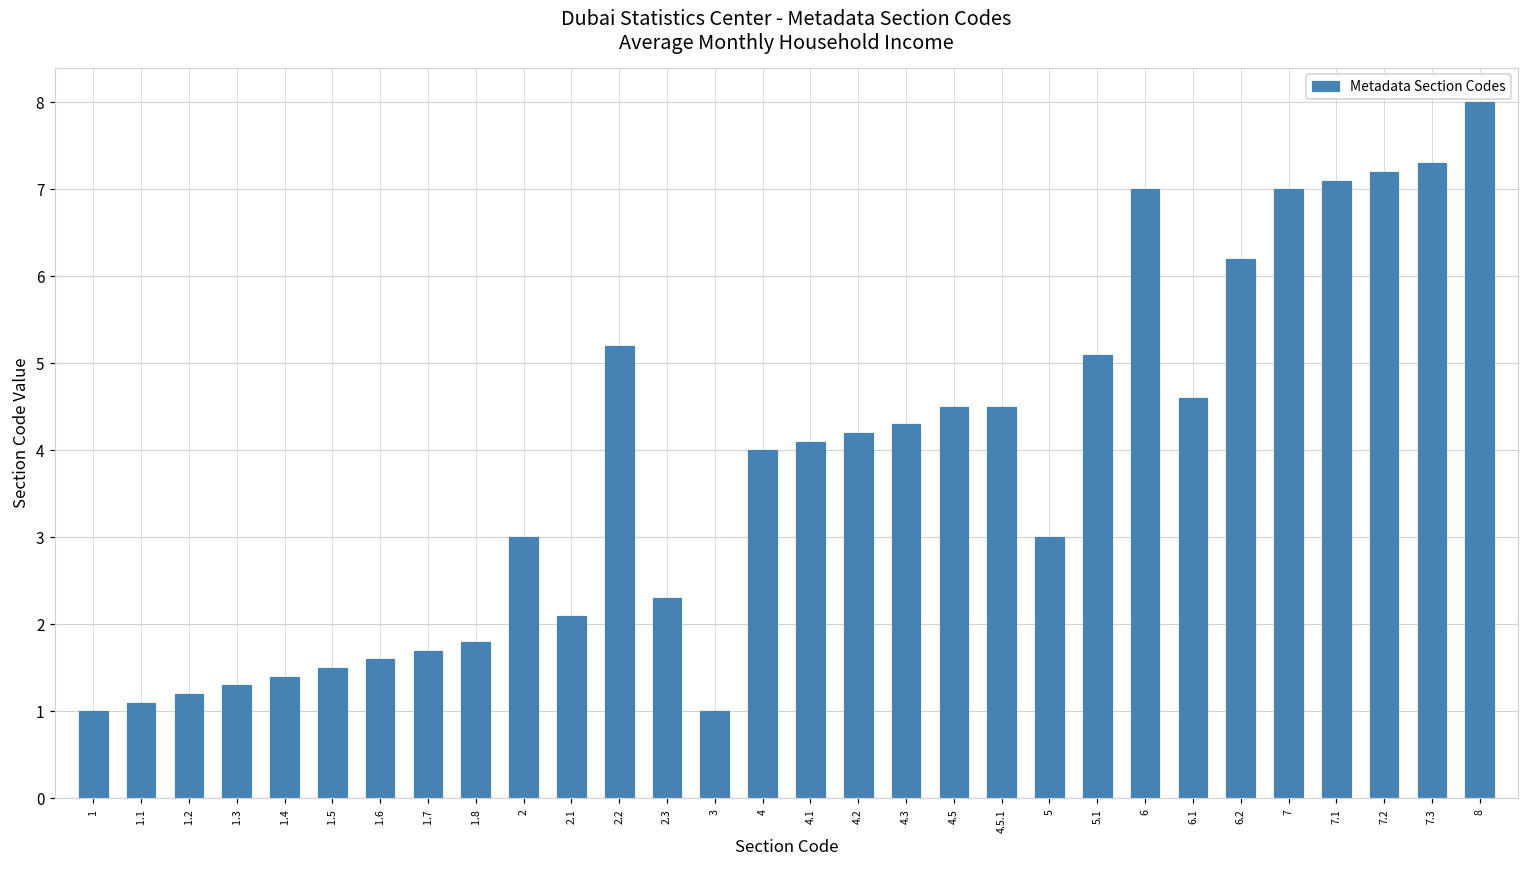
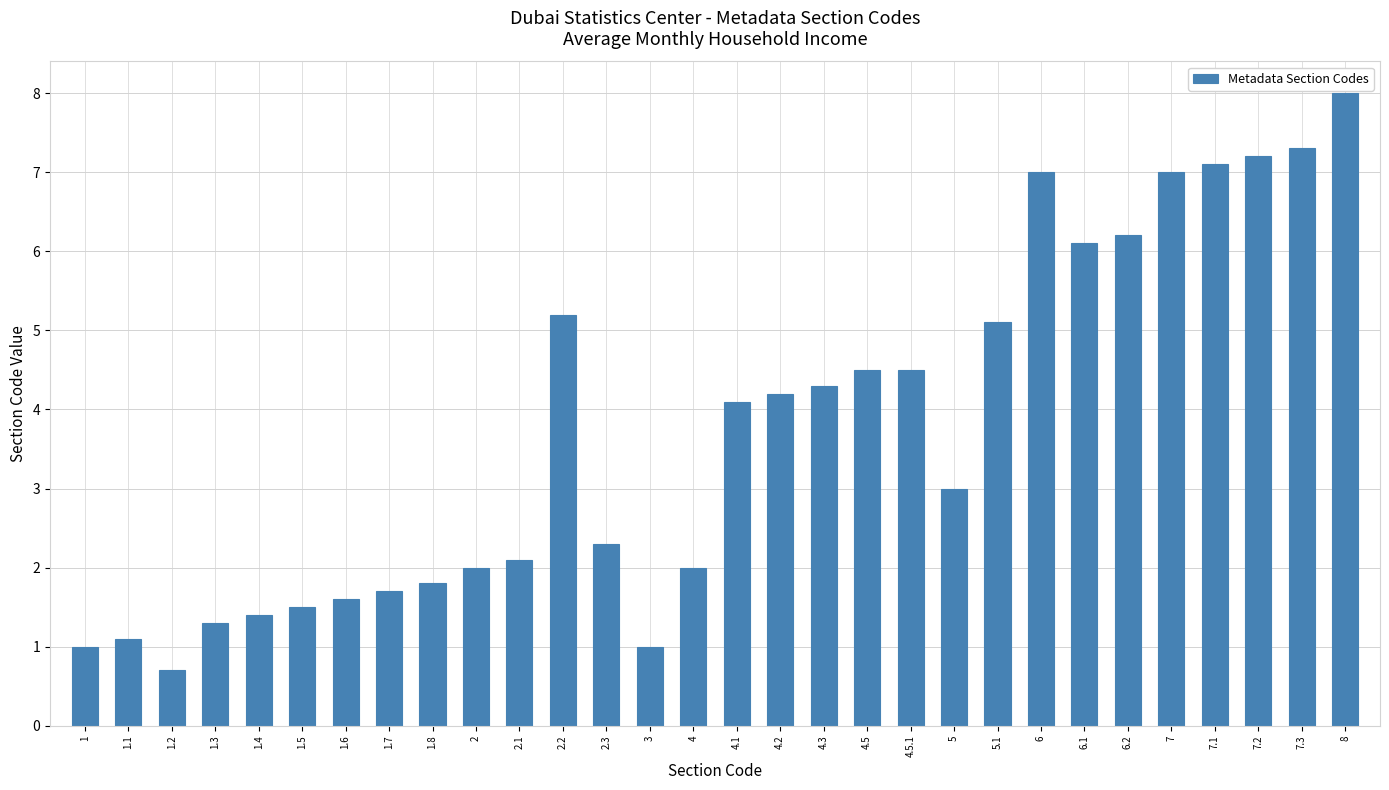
1.2: 1.2 -> 0.7
2: 3 -> 2
4: 4 -> 2
6.1: 4.6 -> 6.1
